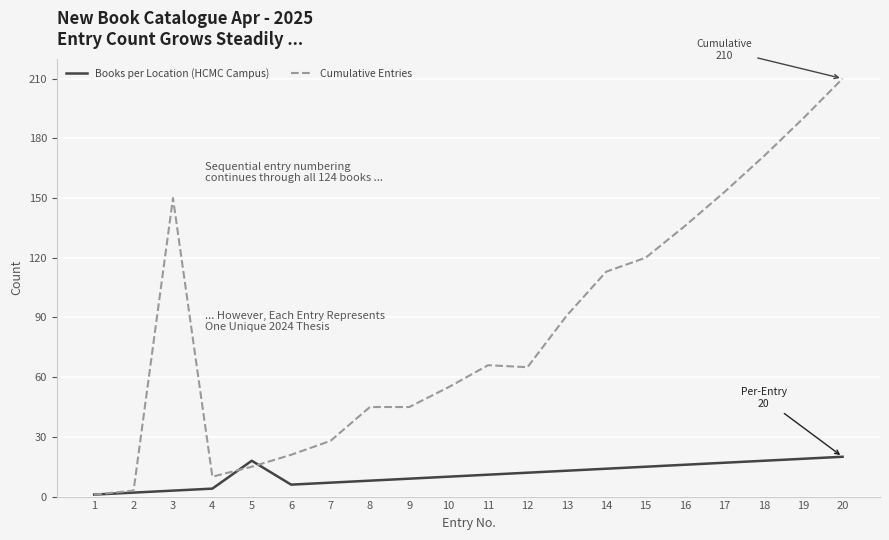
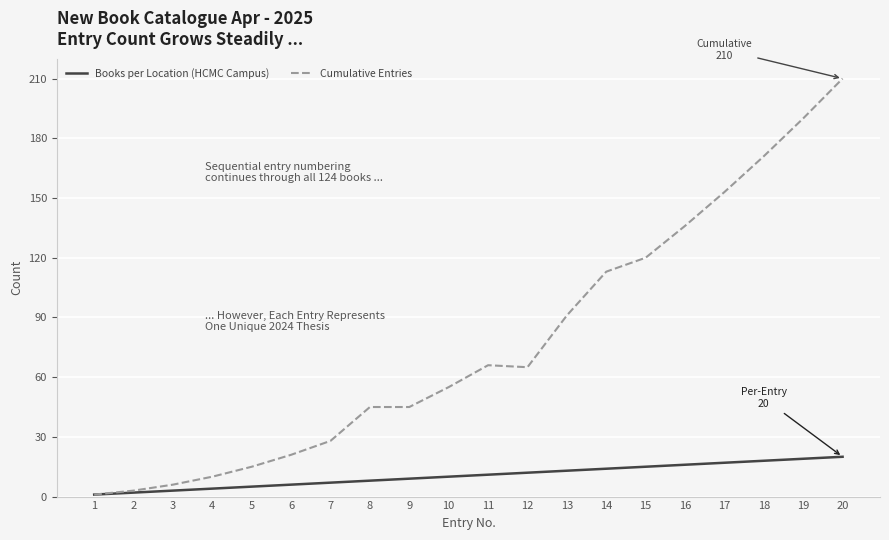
Cumulative Entries, 3: 150 -> 6
Books per Location (HCMC Campus), 5: 18 -> 5
